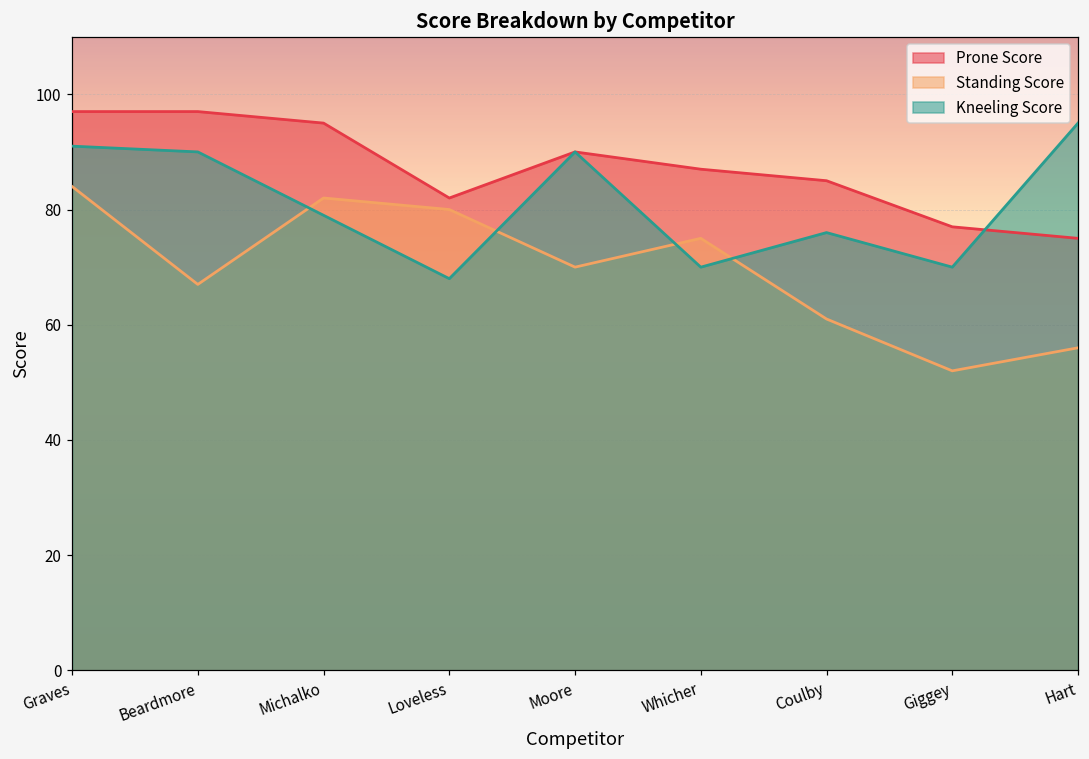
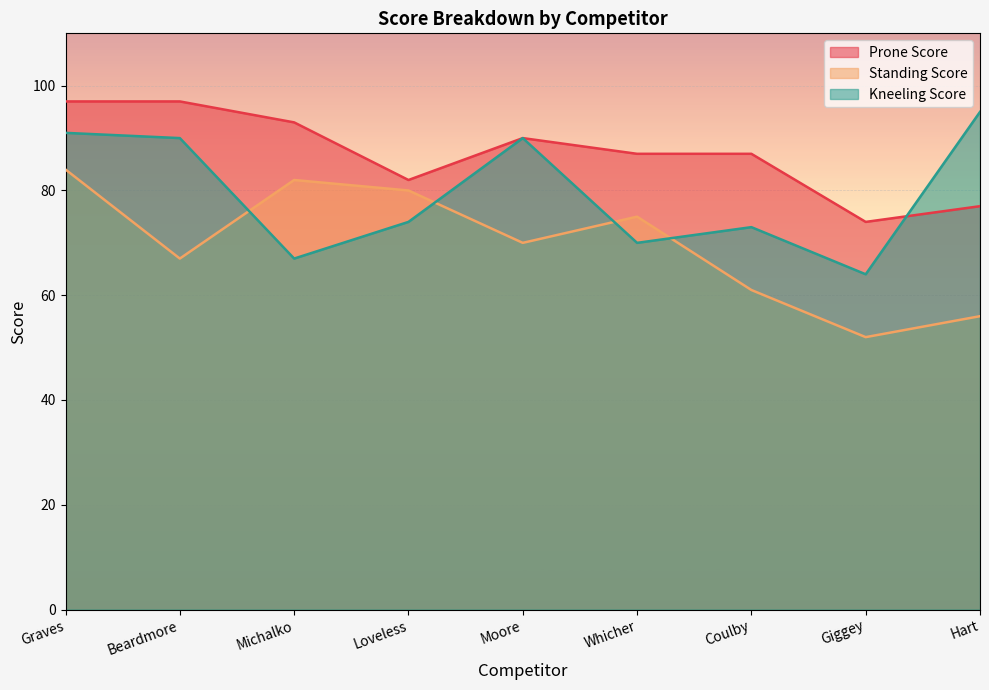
Prone Score, Michalko: 95 -> 93
Kneeling Score, Michalko: 79 -> 67
Kneeling Score, Loveless: 68 -> 74
Prone Score, Coulby: 85 -> 87
Kneeling Score, Coulby: 76 -> 73
Prone Score, Giggey: 77 -> 74
Kneeling Score, Giggey: 70 -> 64
Prone Score, Hart: 75 -> 77
